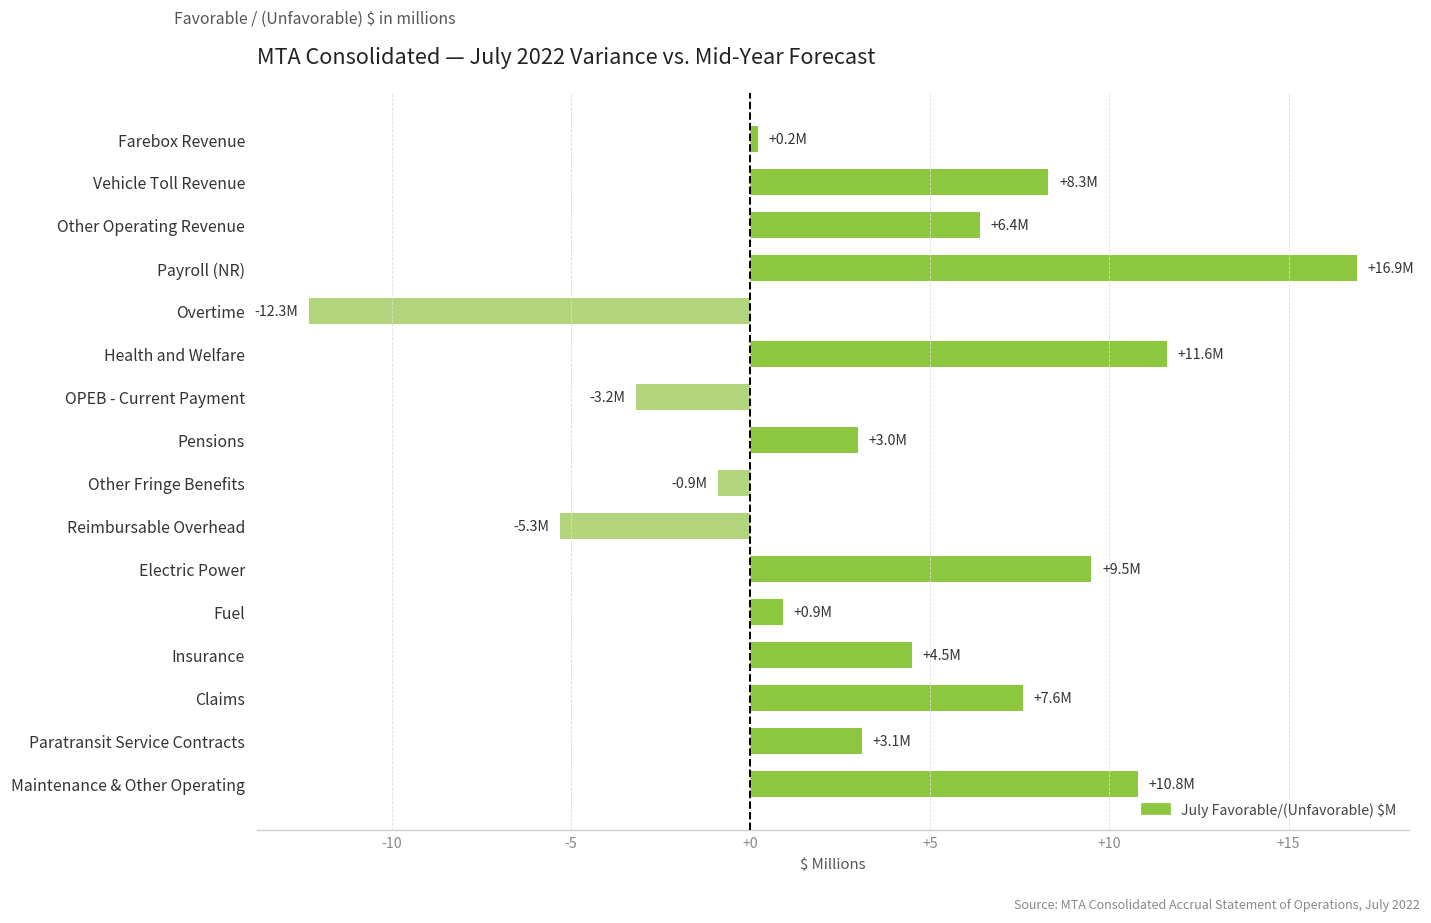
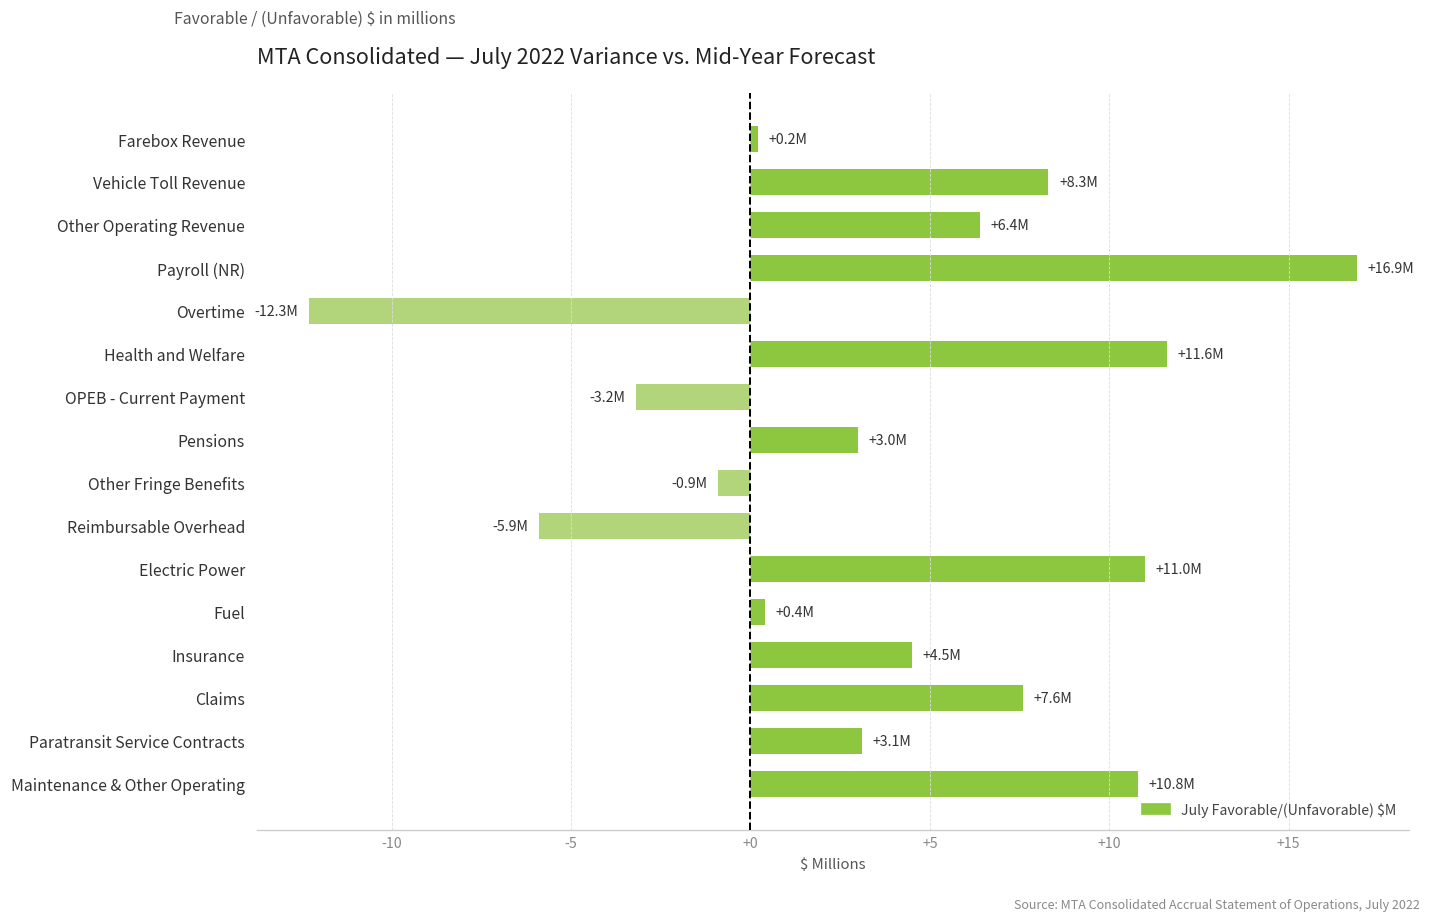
Reimbursable Overhead: -5.3M -> -5.9M
Electric Power: +9.5M -> +11.0M
Fuel: +0.9M -> +0.4M
